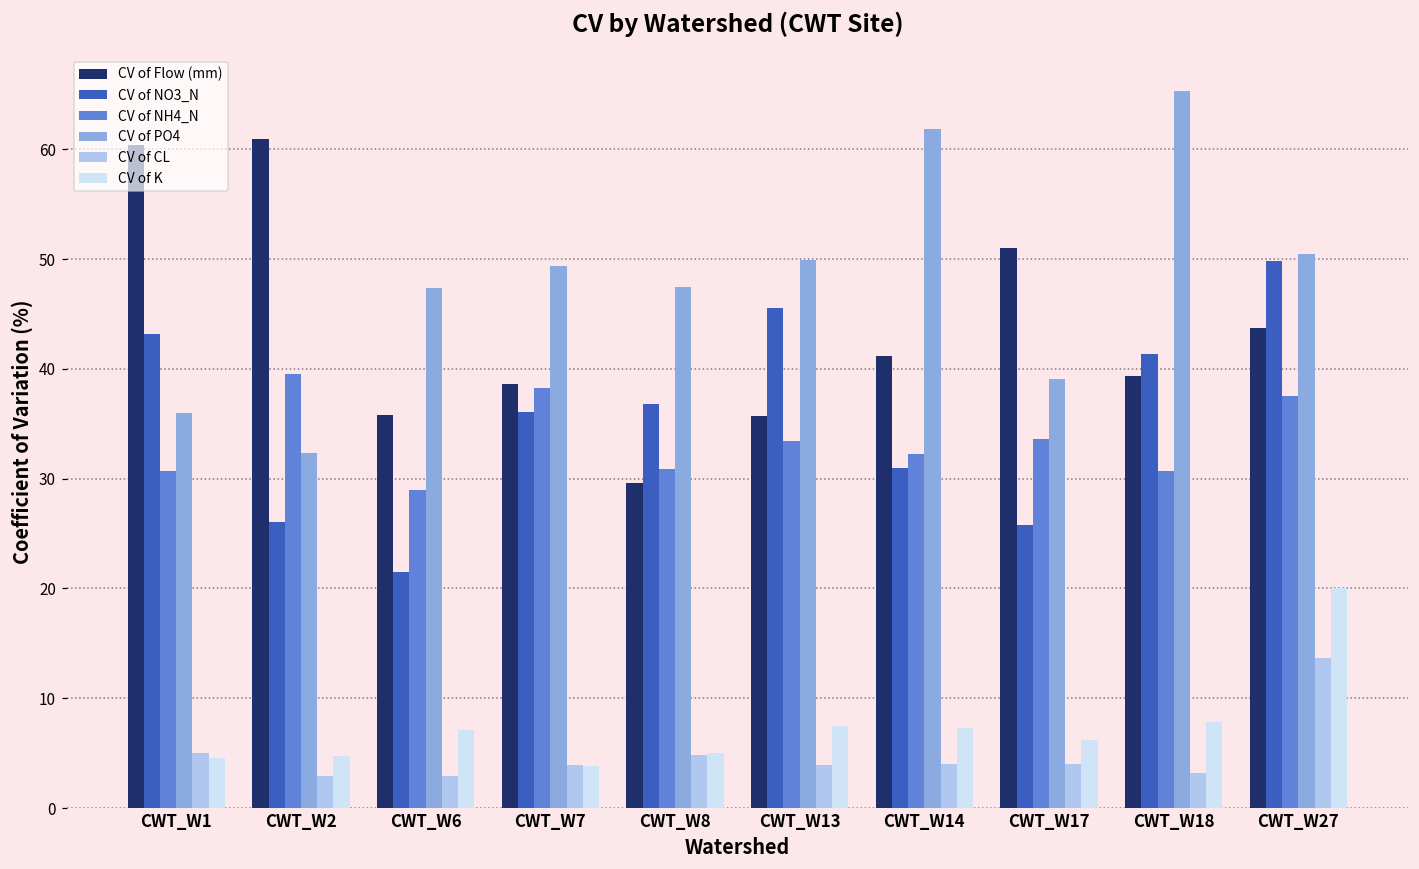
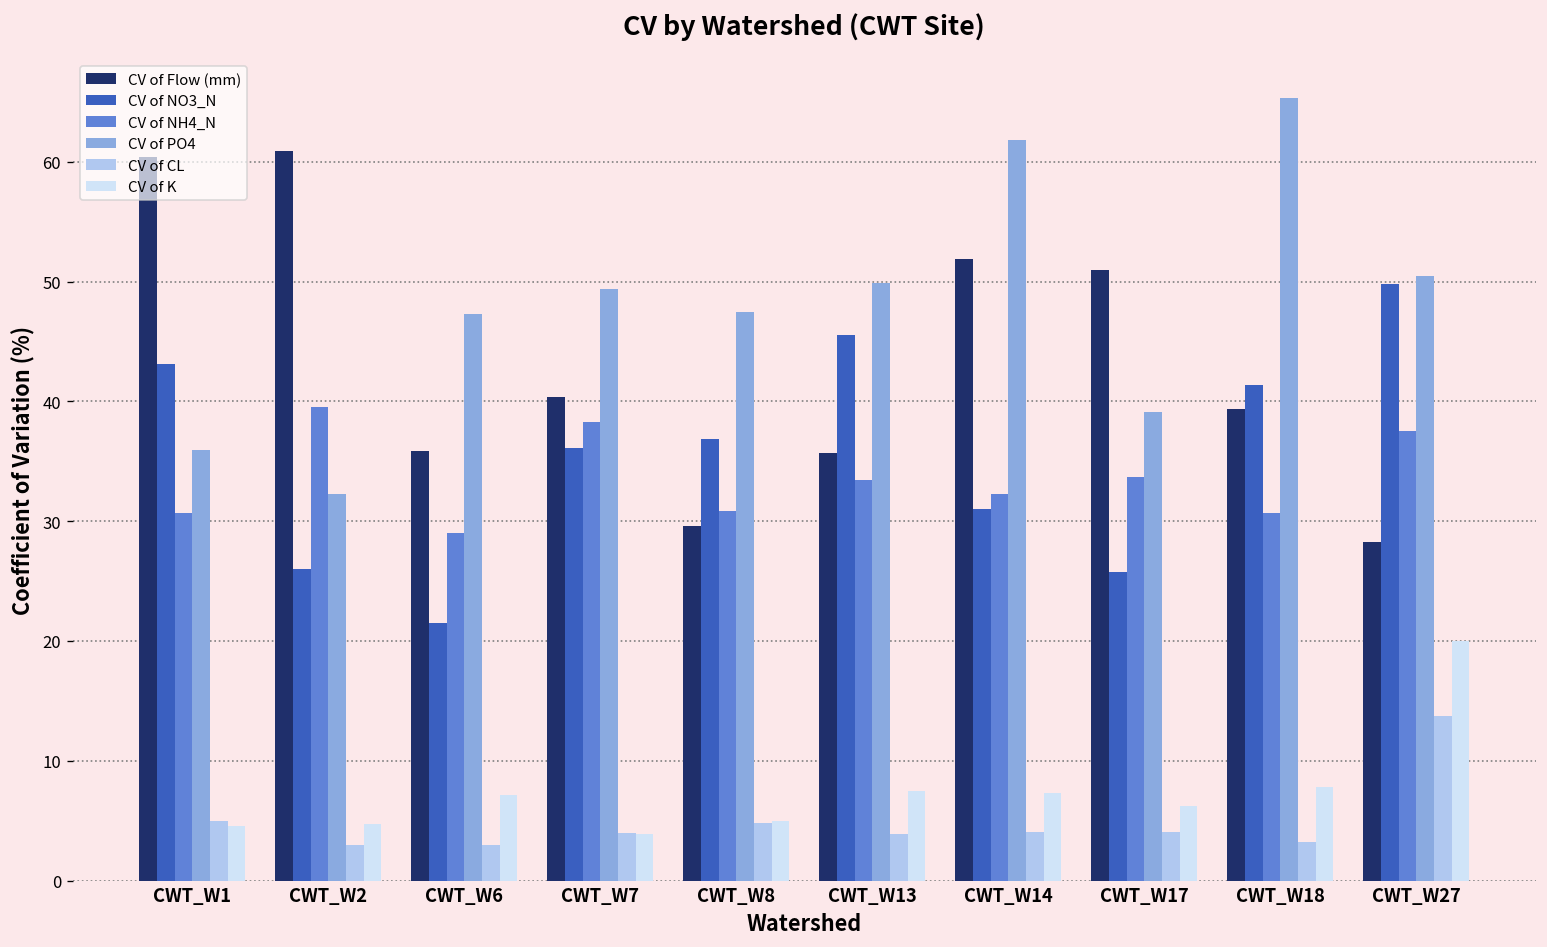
CV of Flow (mm), CWT_W7: 39 -> 40
CV of Flow (mm), CWT_W14: 41 -> 52
CV of Flow (mm), CWT_W27: 44 -> 28
